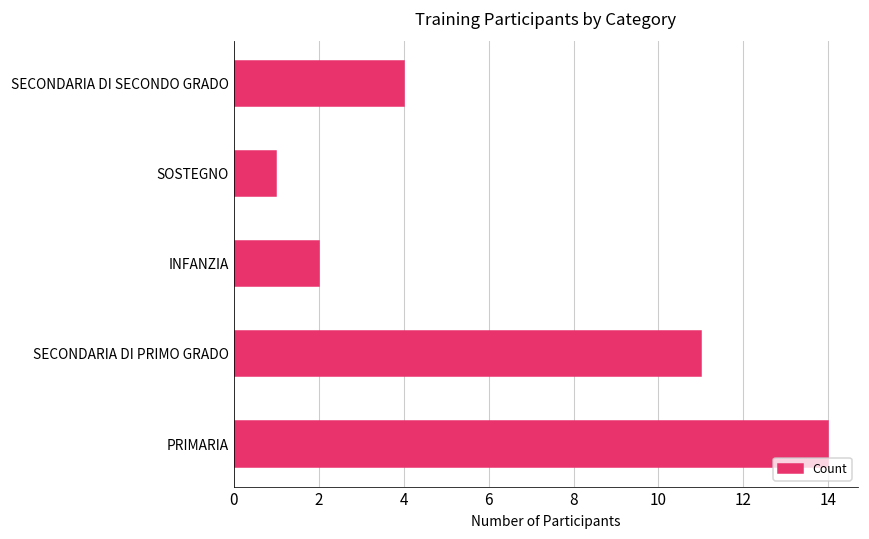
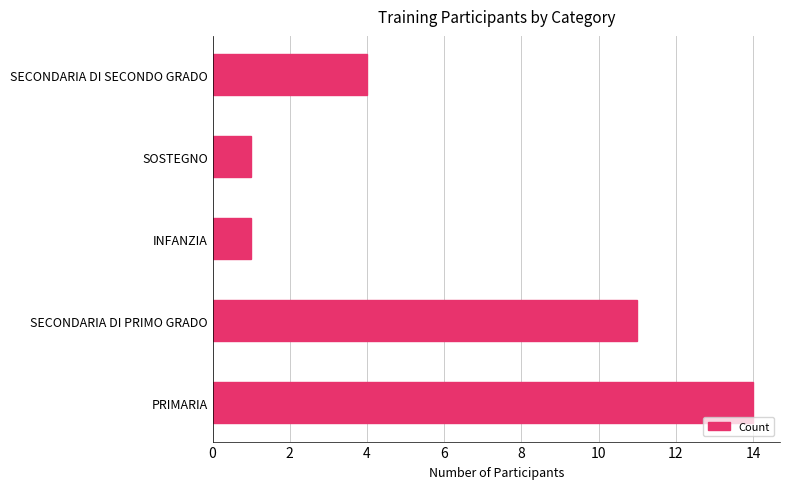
INFANZIA: 2 -> 1
